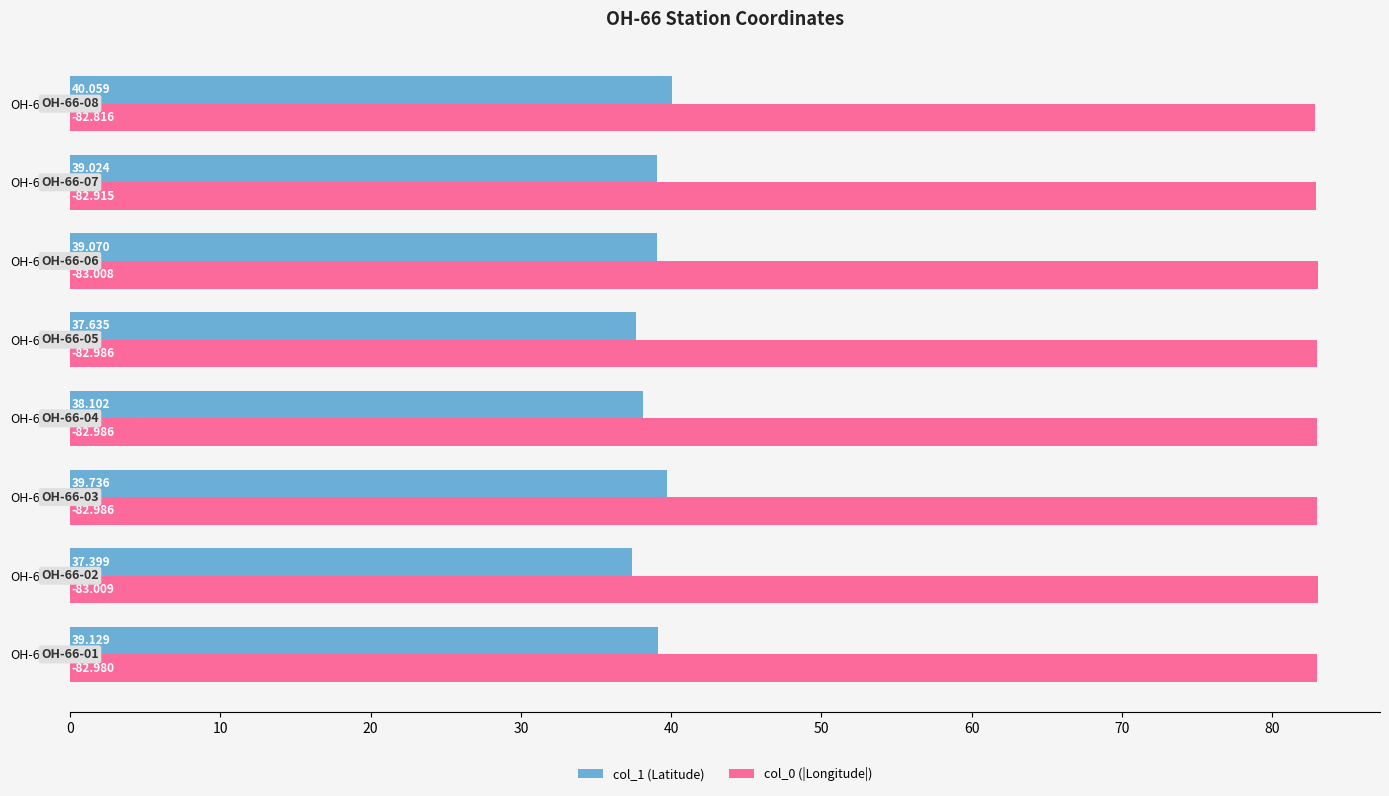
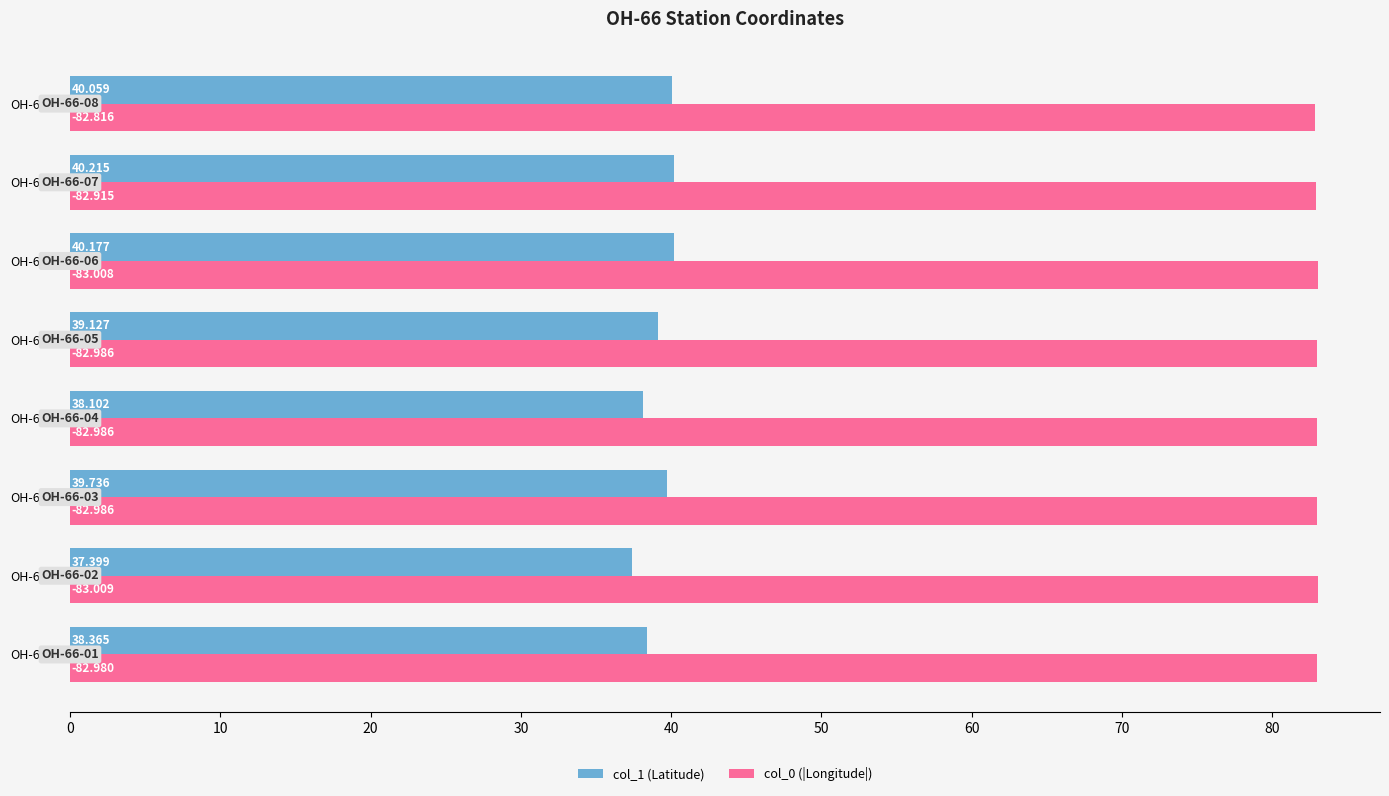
col_1 (Latitude), OH-66-07: 39.024 -> 40.215
col_1 (Latitude), OH-66-06: 39.070 -> 40.177
col_1 (Latitude), OH-66-05: 37.635 -> 39.127
col_1 (Latitude), OH-66-01: 39.129 -> 38.365
